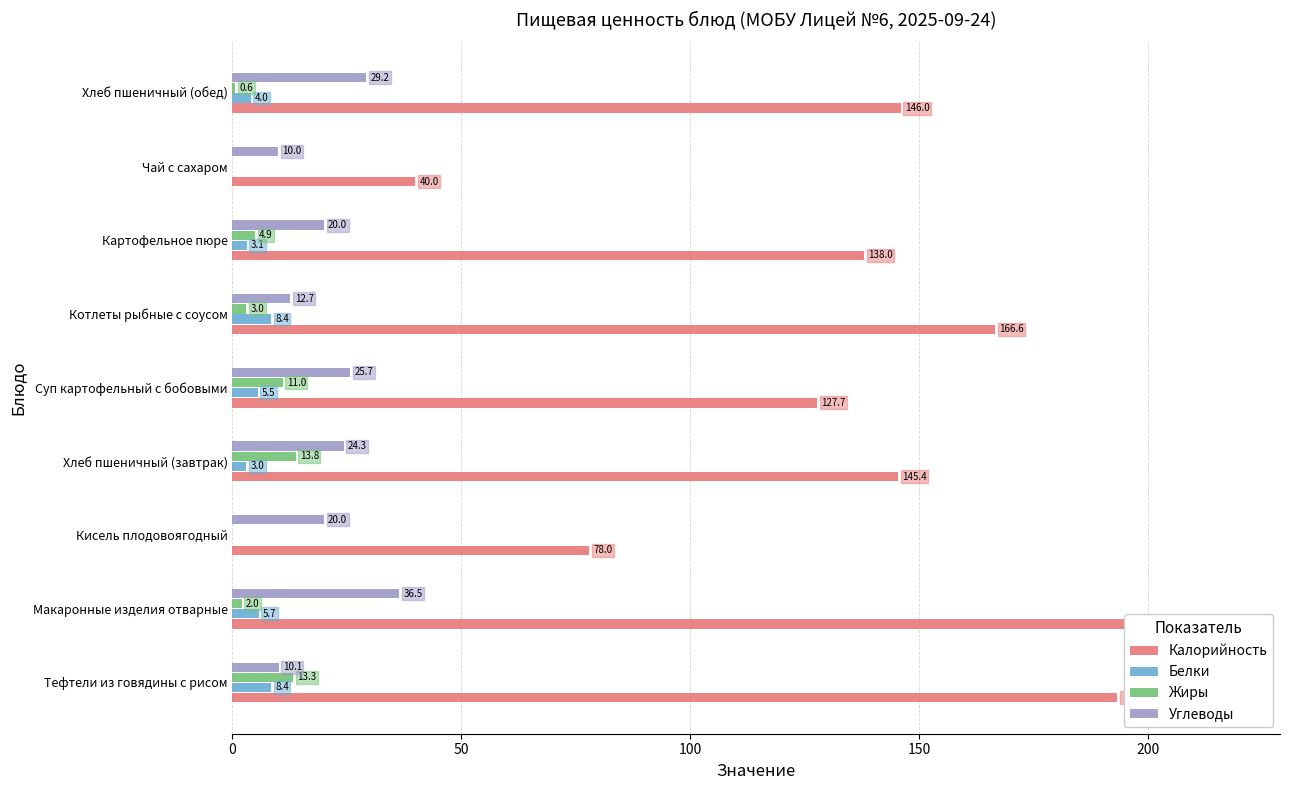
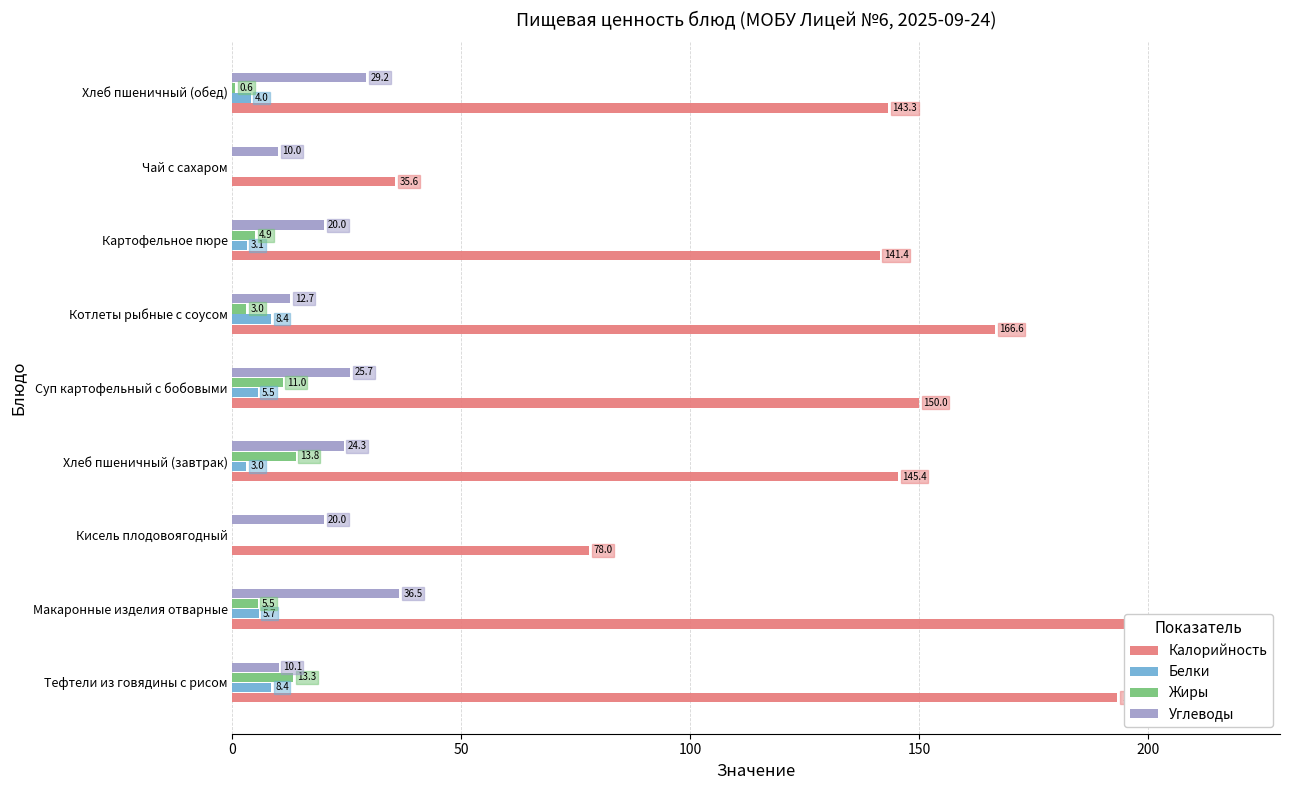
Калорийность, Хлеб пшеничный (обед): 146.0 -> 143.3
Калорийность, Чай с сахаром: 40.0 -> 35.6
Калорийность, Картофельное пюре: 138.0 -> 141.4
Калорийность, Суп картофельный с бобовыми: 127.7 -> 150.0
Жиры, Макаронные изделия отварные: 2.0 -> 5.5
